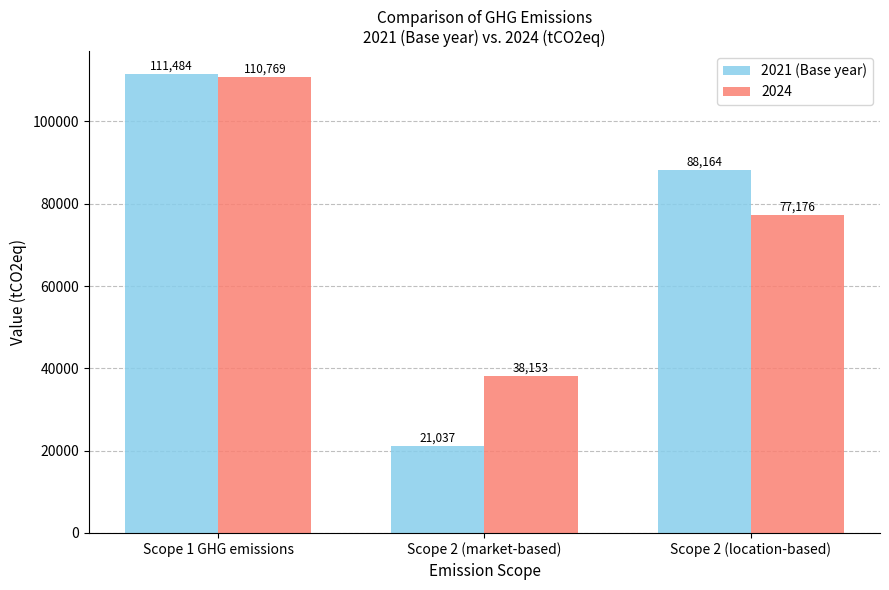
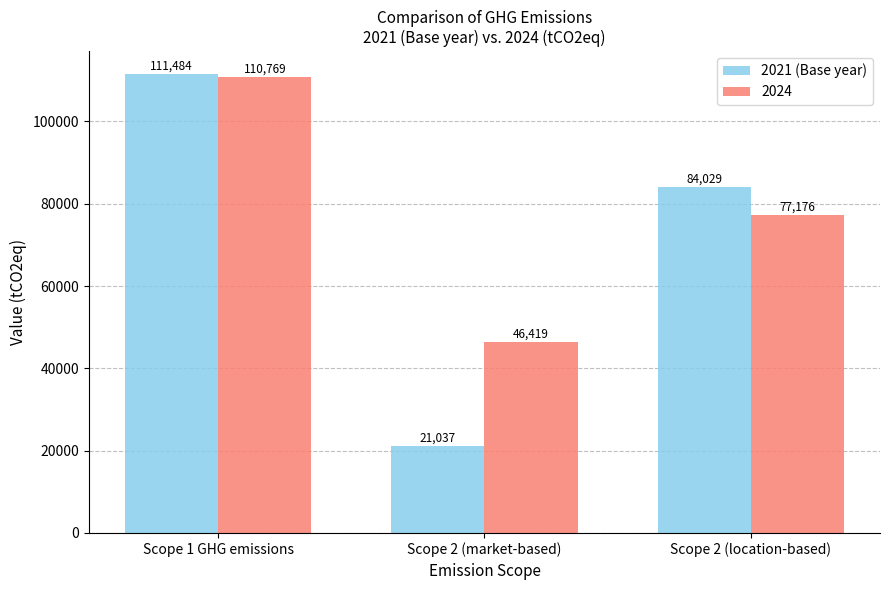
2024, Scope 2 (market-based): 38,153 -> 46,419
2021 (Base year), Scope 2 (location-based): 88,164 -> 84,029
